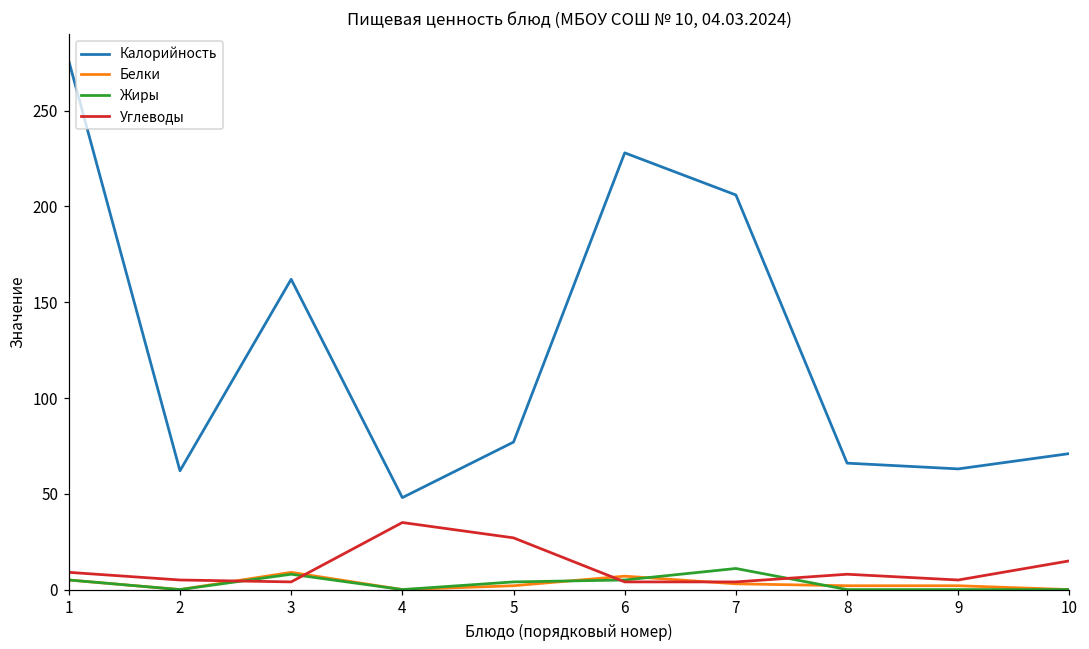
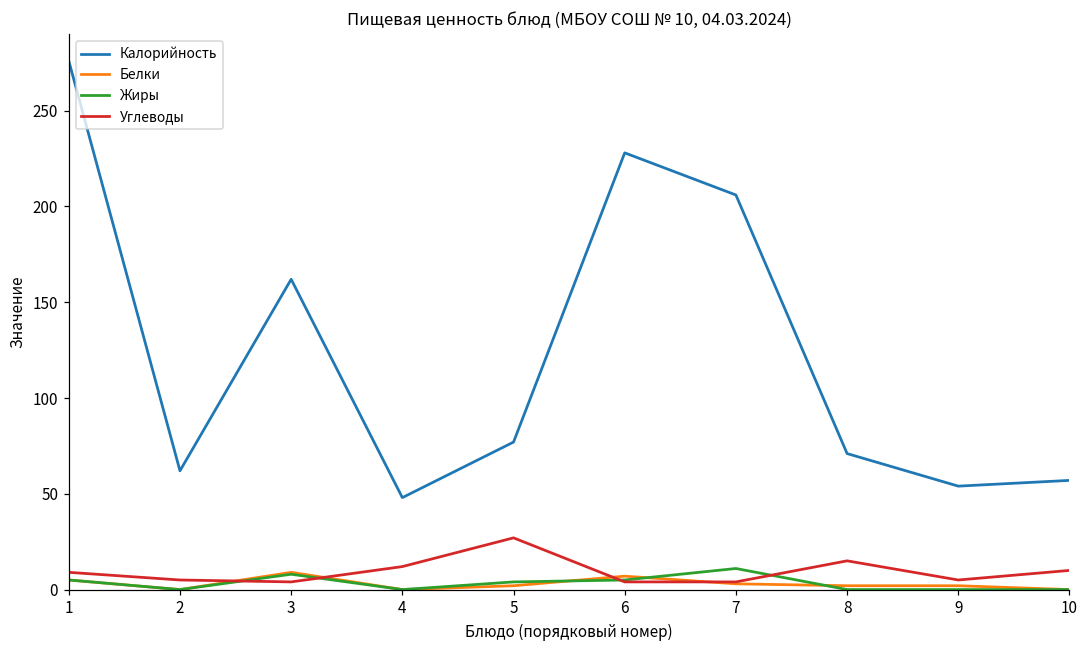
Углеводы, 4: 35 -> 12
Калорийность, 8: 66 -> 71
Углеводы, 8: 8 -> 15
Калорийность, 9: 63 -> 54
Калорийность, 10: 71 -> 57
Углеводы, 10: 15 -> 10
